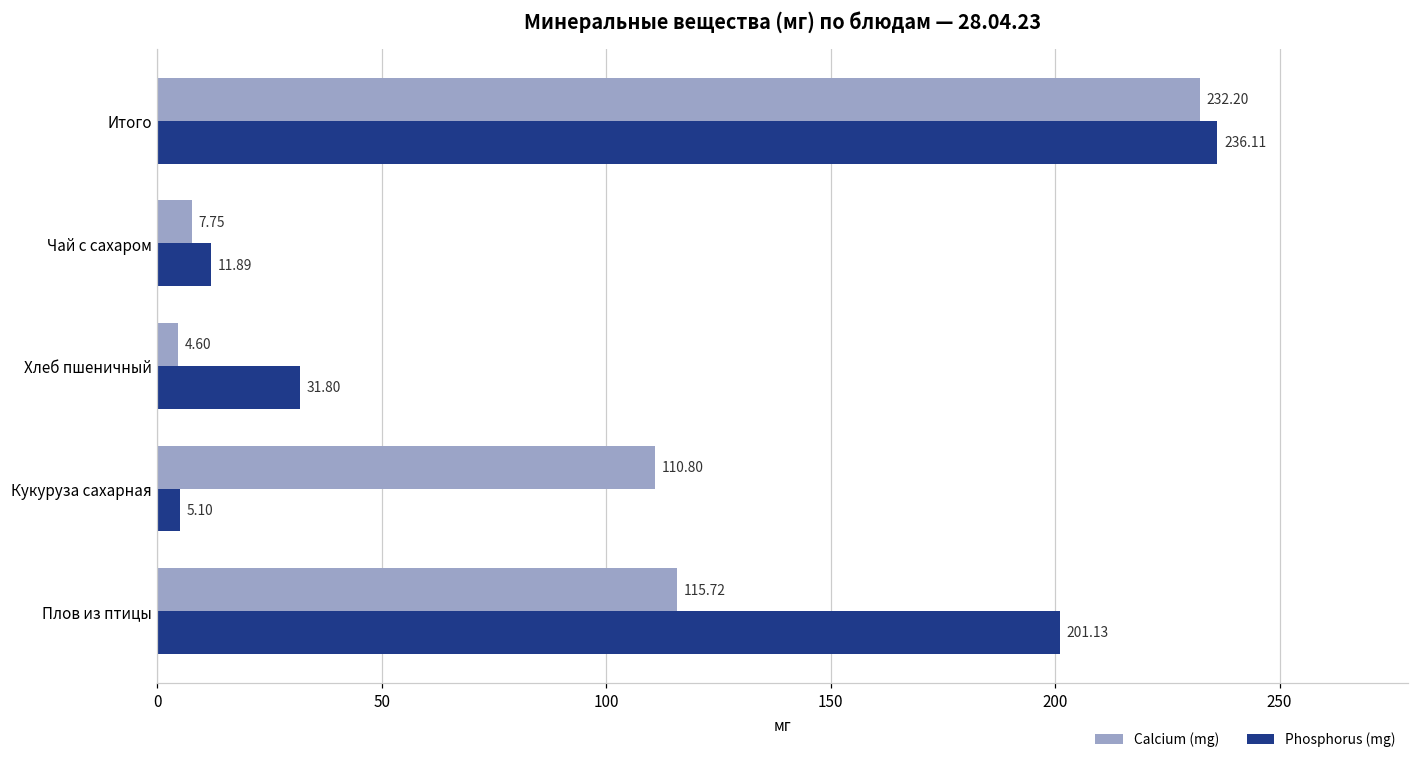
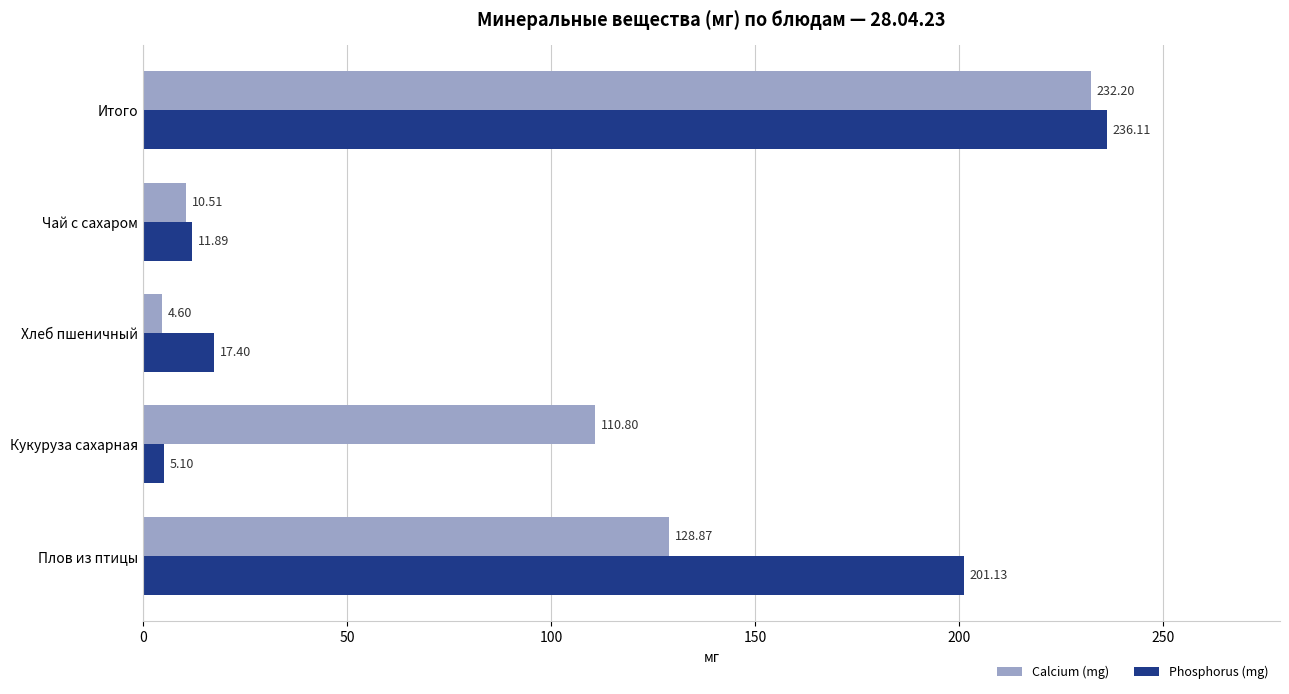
Calcium (mg), Чай с сахаром: 7.75 -> 10.51
Phosphorus (mg), Хлеб пшеничный: 31.80 -> 17.40
Calcium (mg), Плов из птицы: 115.72 -> 128.87
